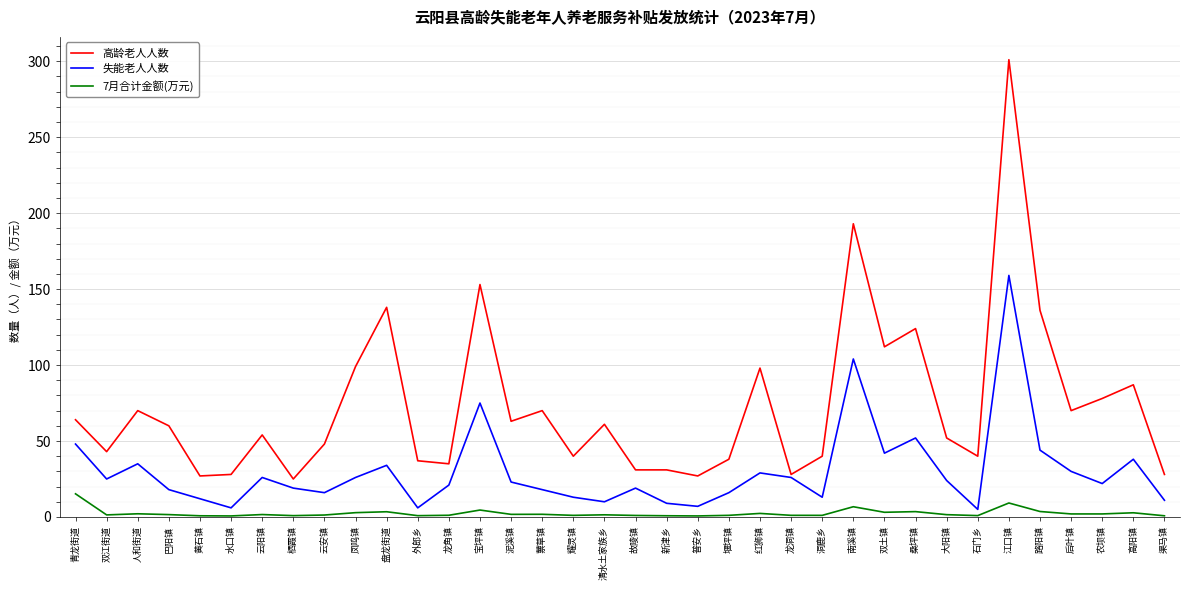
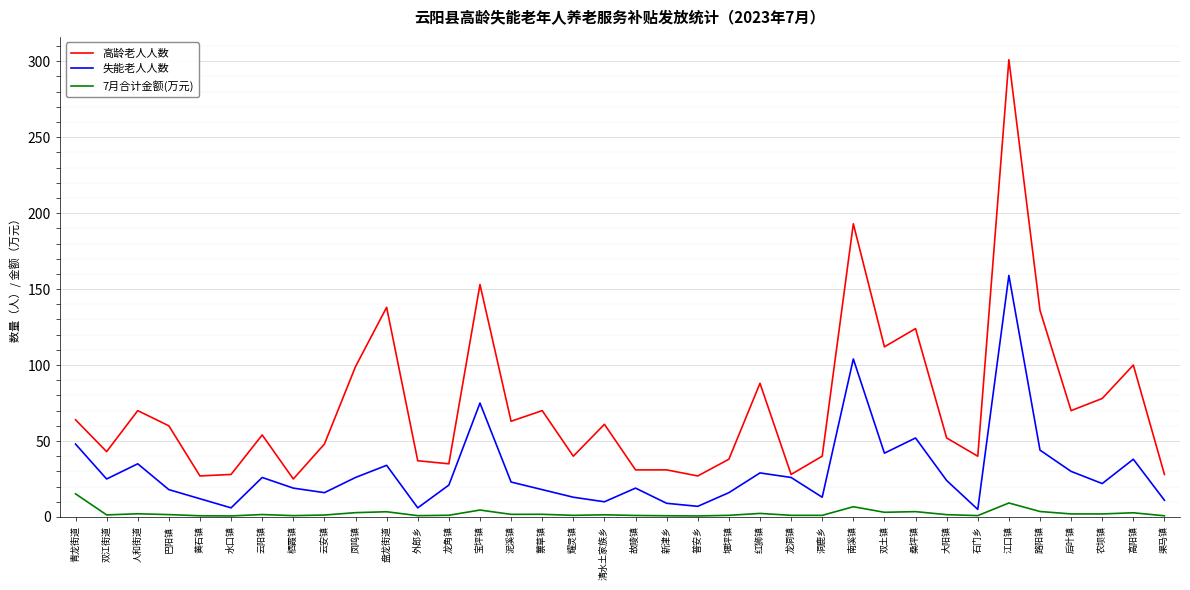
高龄老人人数, 红狮镇: 98 -> 88
高龄老人人数, 高阳镇: 87 -> 100
